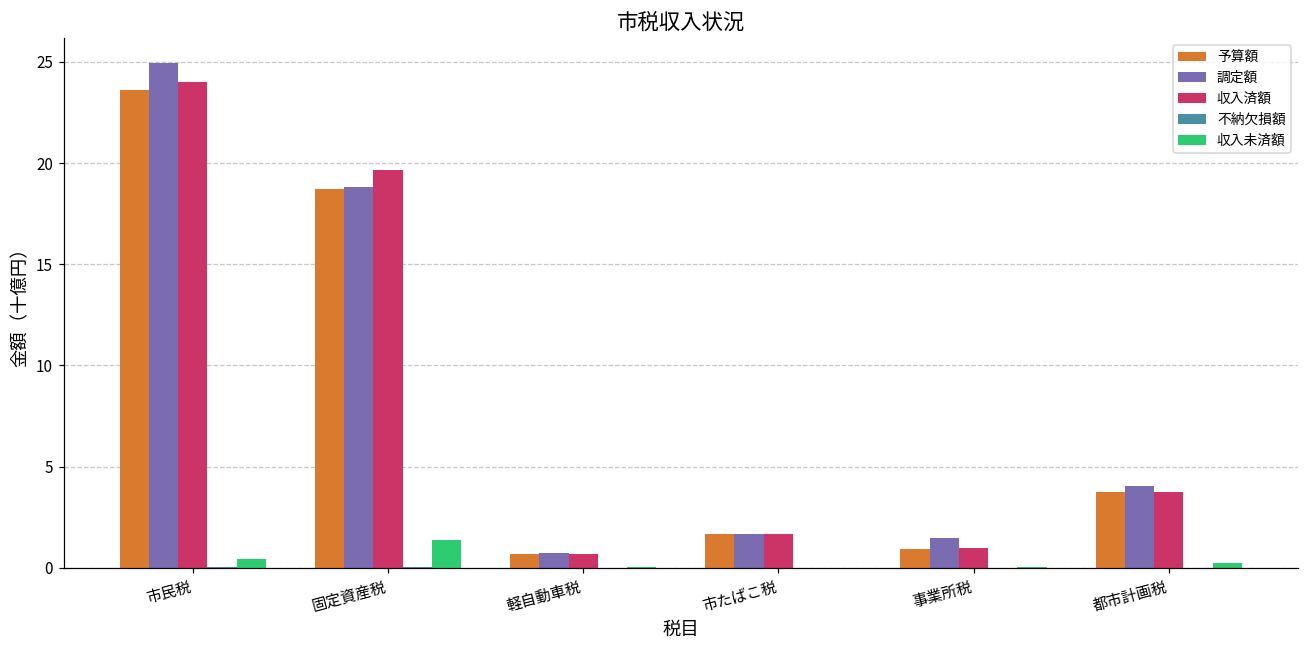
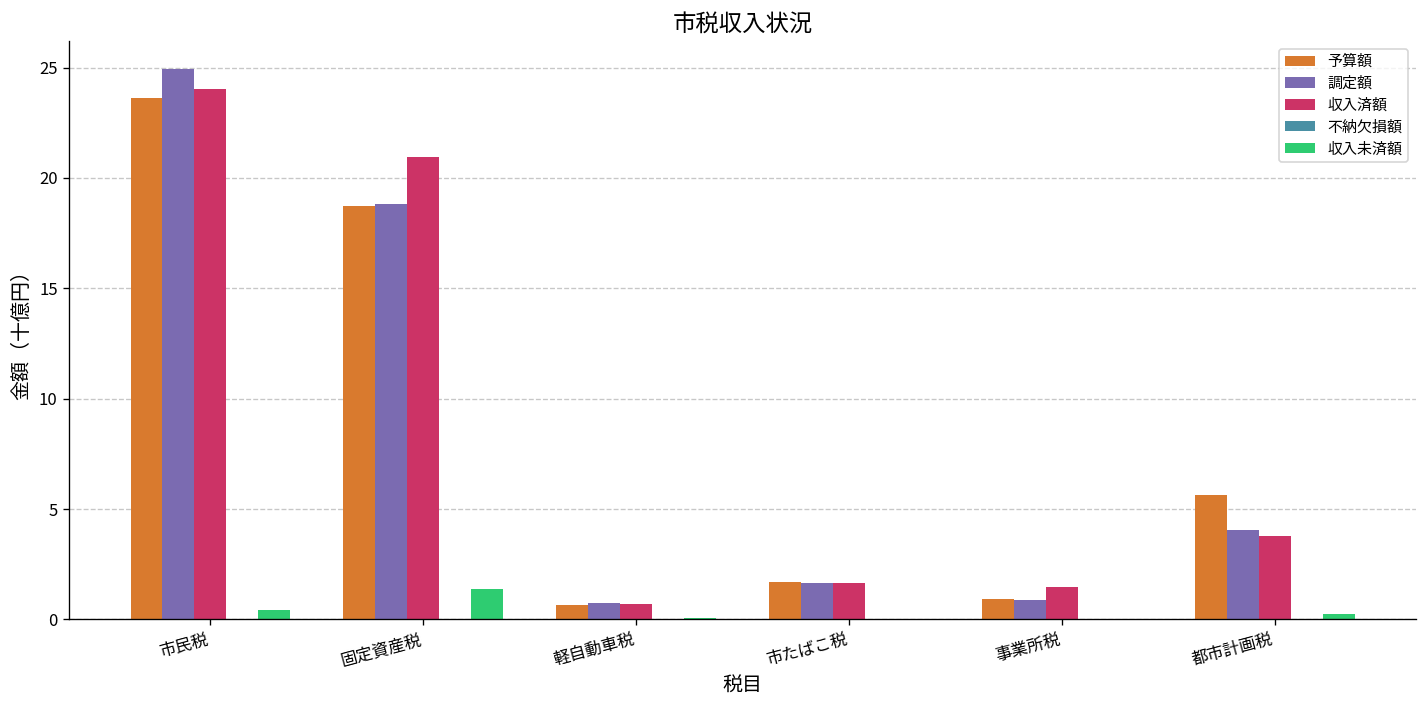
収入済額, 固定資産税: 19.7 -> 20.9
調定額, 事業所税: 1.5 -> 0.9
収入済額, 事業所税: 1.0 -> 1.5
予算額, 都市計画税: 3.7 -> 5.6
